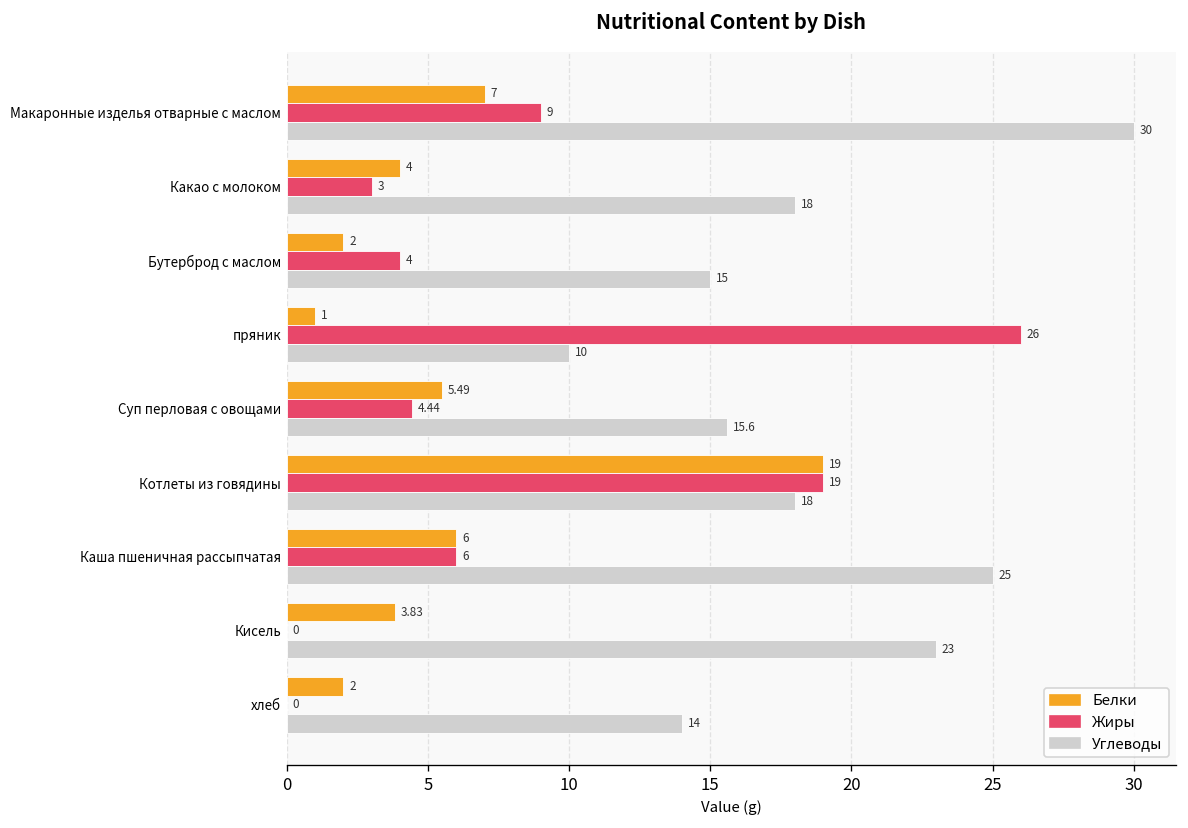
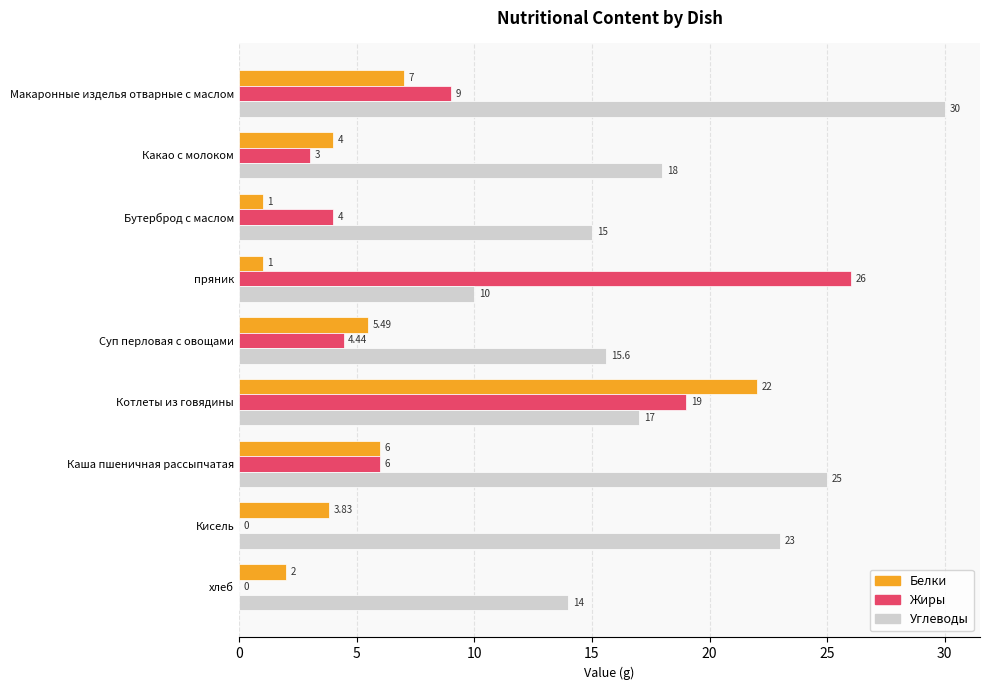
Белки, Бутерброд с маслом: 2 -> 1
Белки, Котлеты из говядины: 19 -> 22
Углеводы, Котлеты из говядины: 18 -> 17
